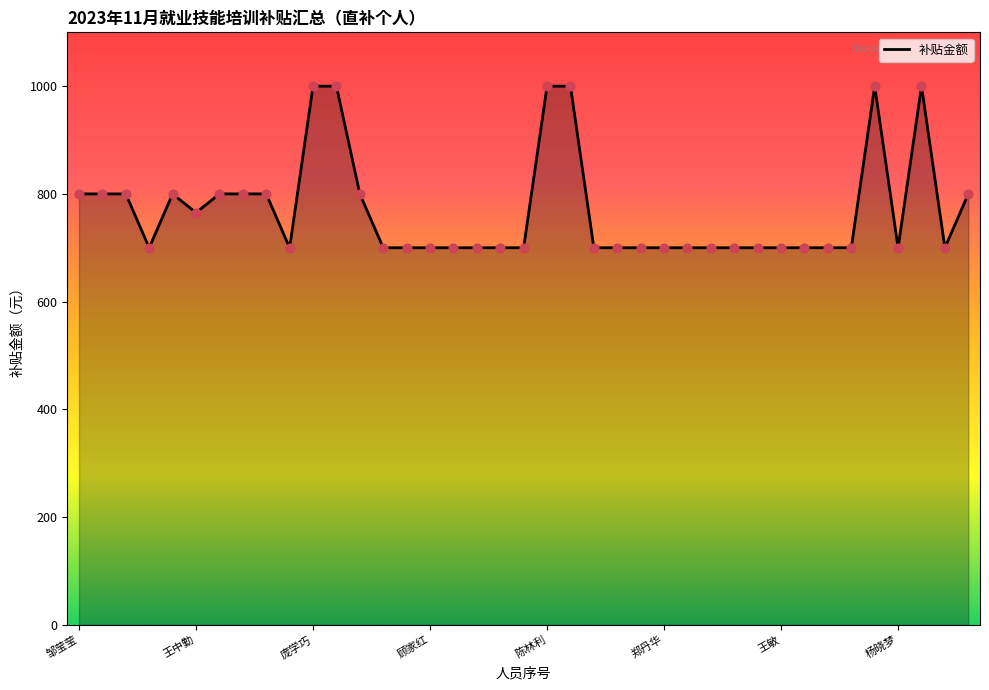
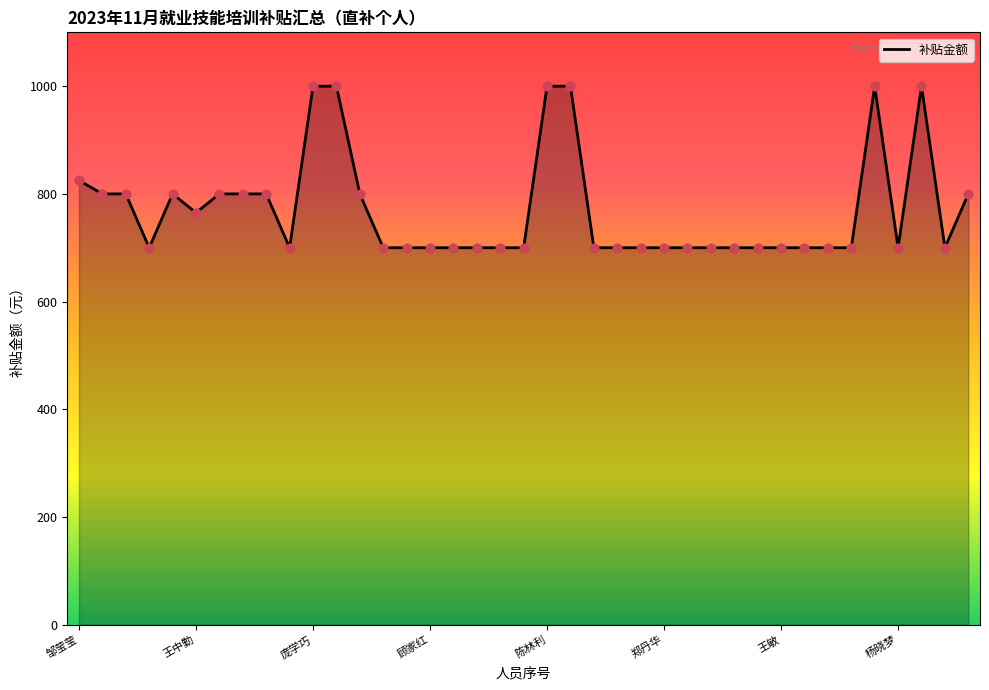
邹莹莹: 800 -> 830
